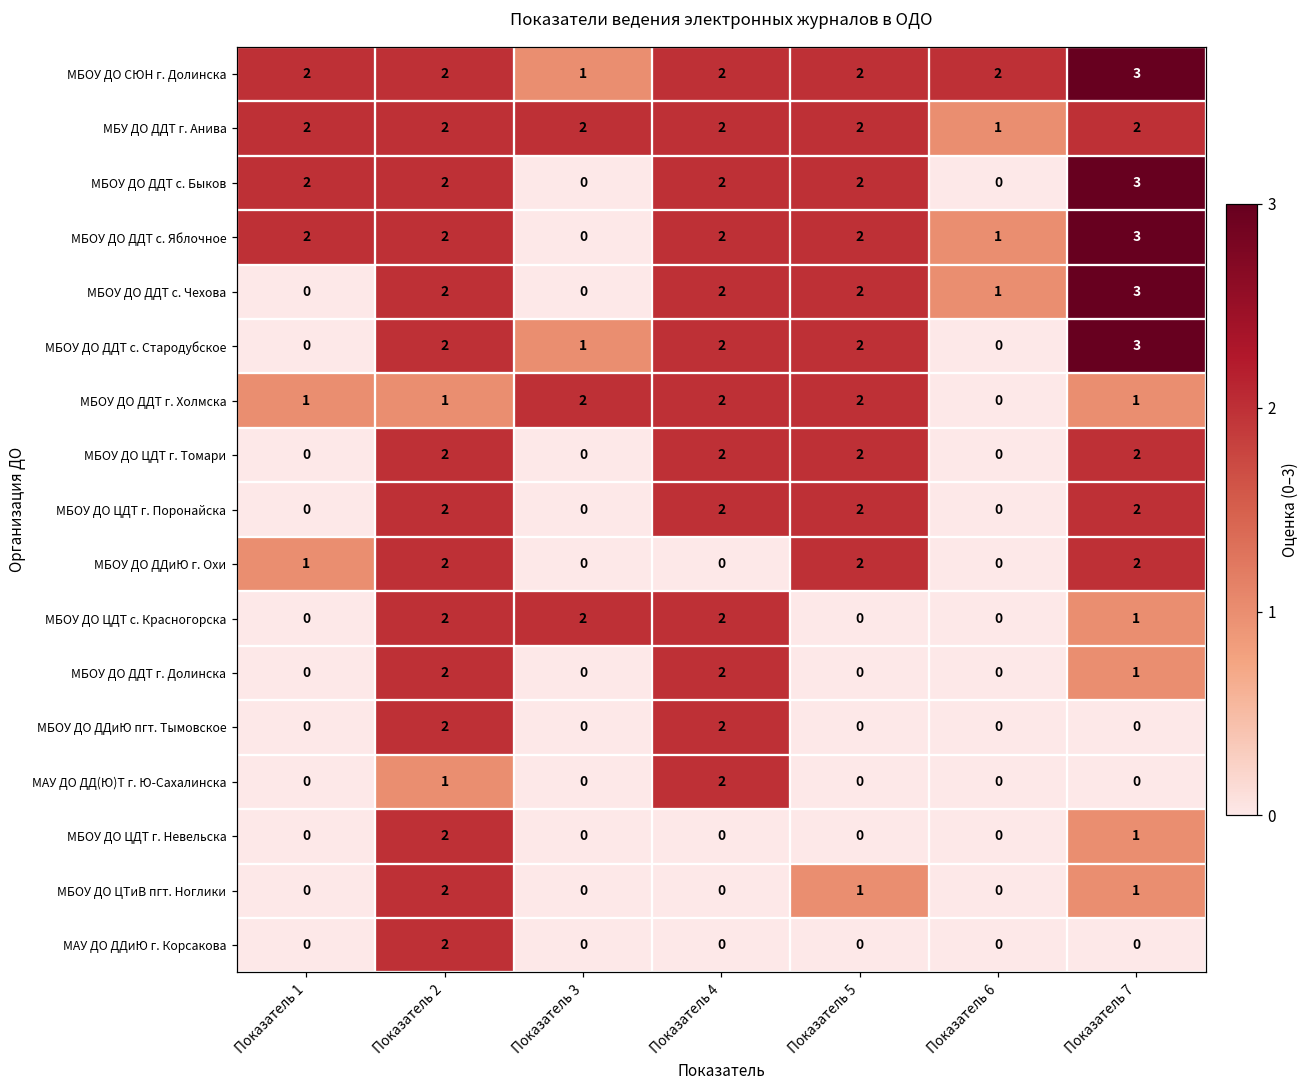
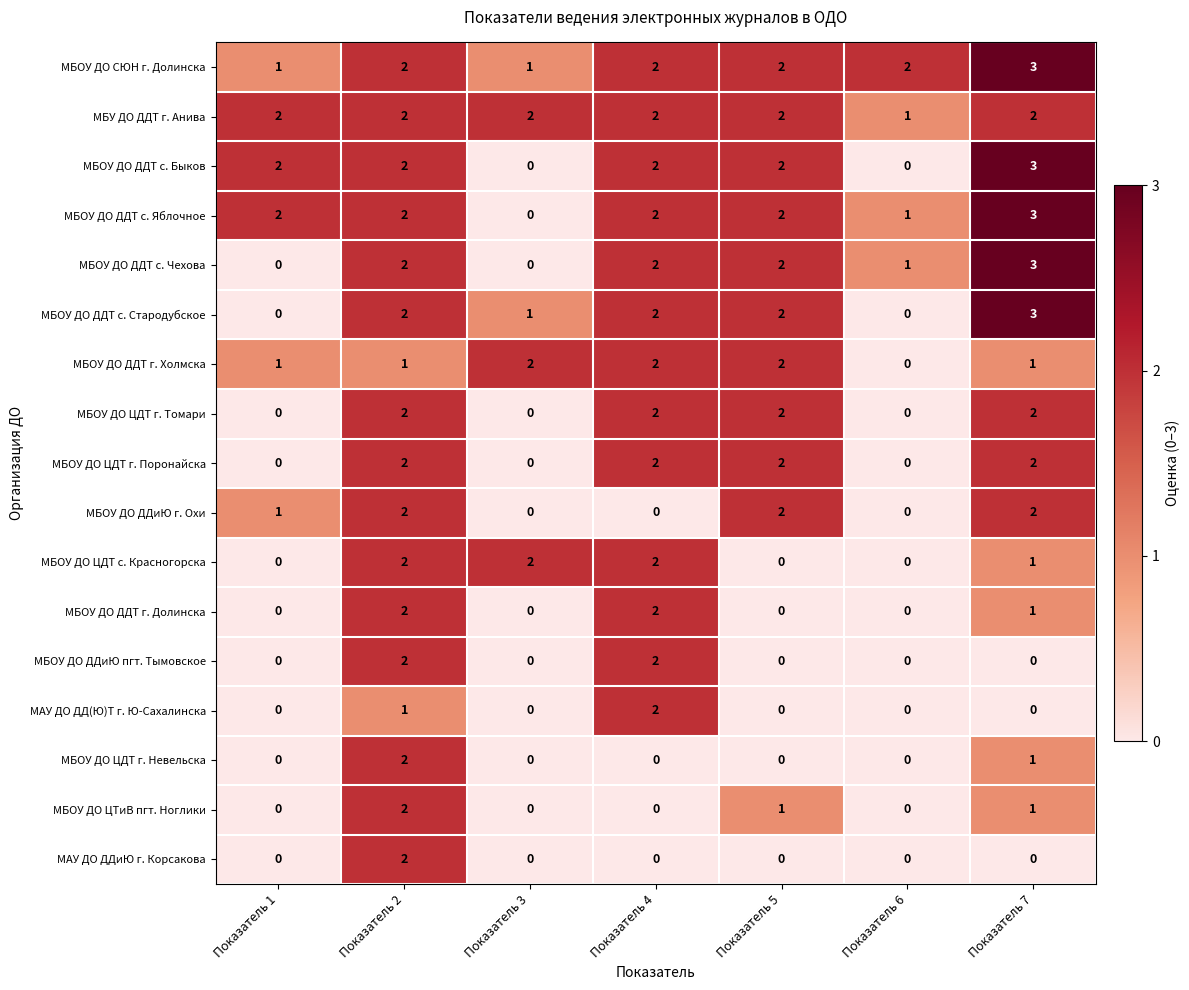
МБОУ ДО СЮН г. Долинска, Показатель 1: 2 -> 1
